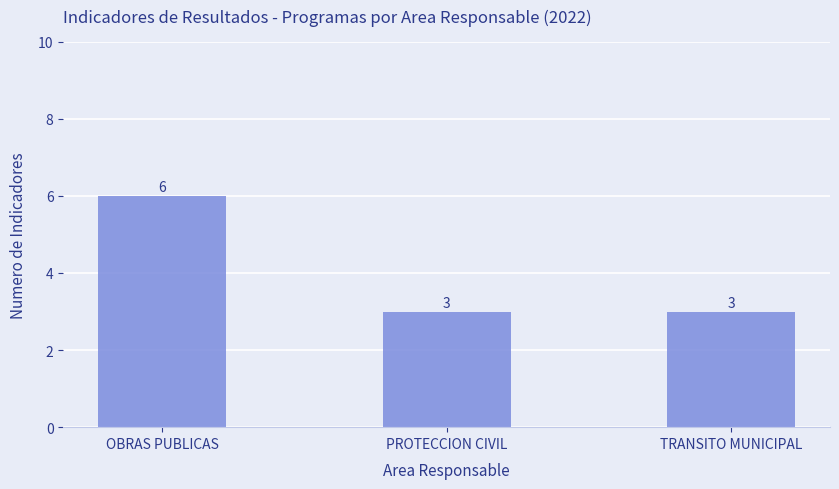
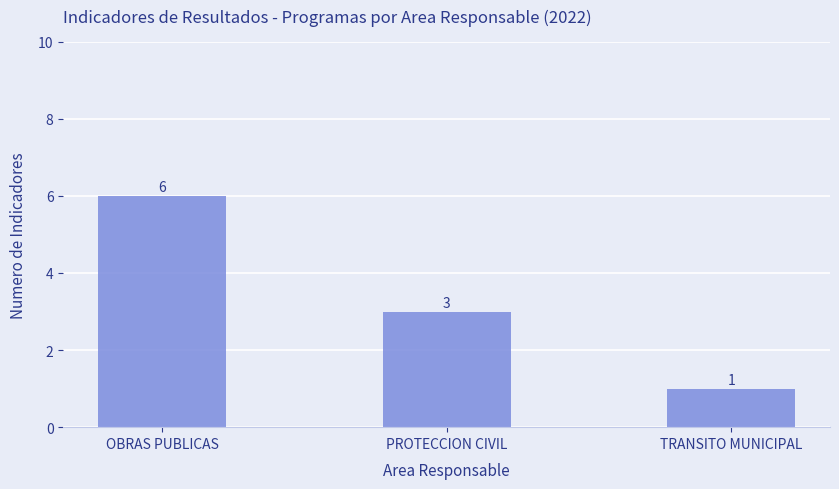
TRANSITO MUNICIPAL: 3 -> 1
